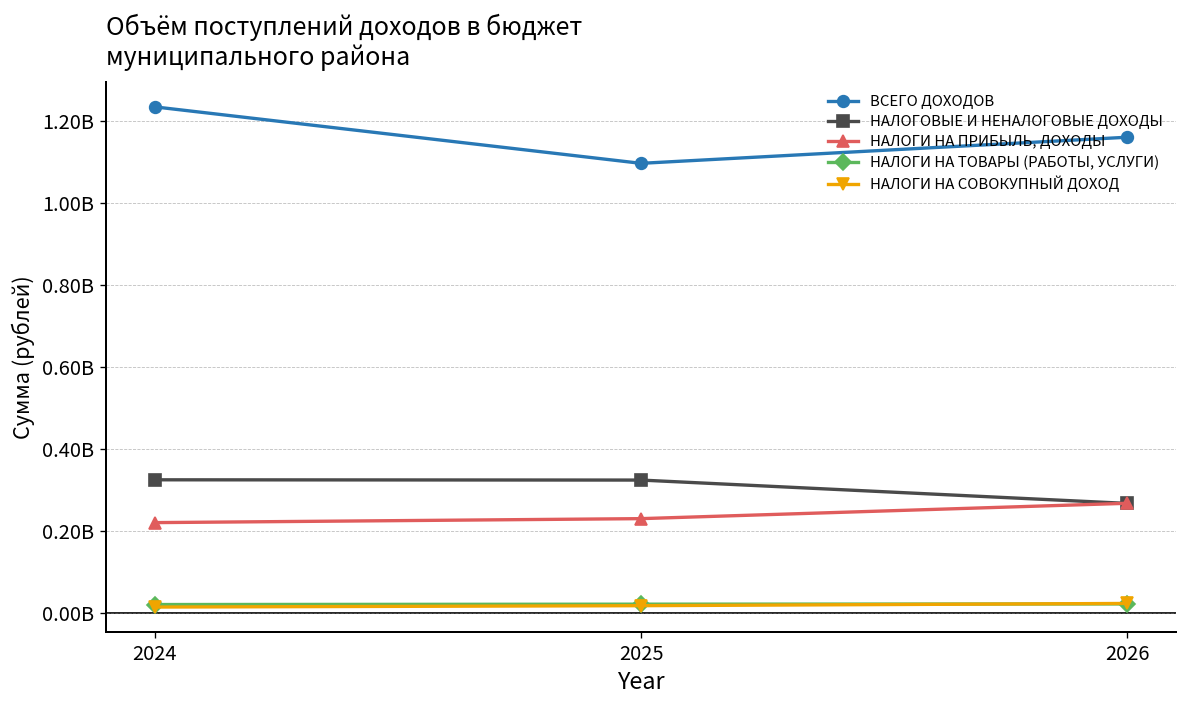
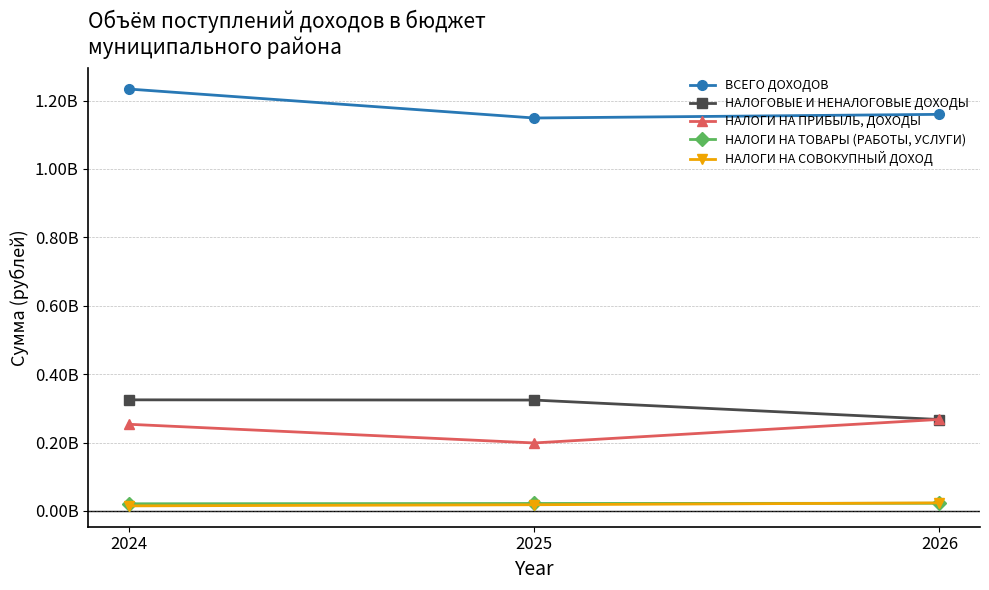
НАЛОГИ НА ПРИБЫЛЬ, ДОХОДЫ, 2024: 220000000 -> 250000000
ВСЕГО ДОХОДОВ, 2025: 1100000000 -> 1150000000
НАЛОГИ НА ПРИБЫЛЬ, ДОХОДЫ, 2025: 230000000 -> 200000000
